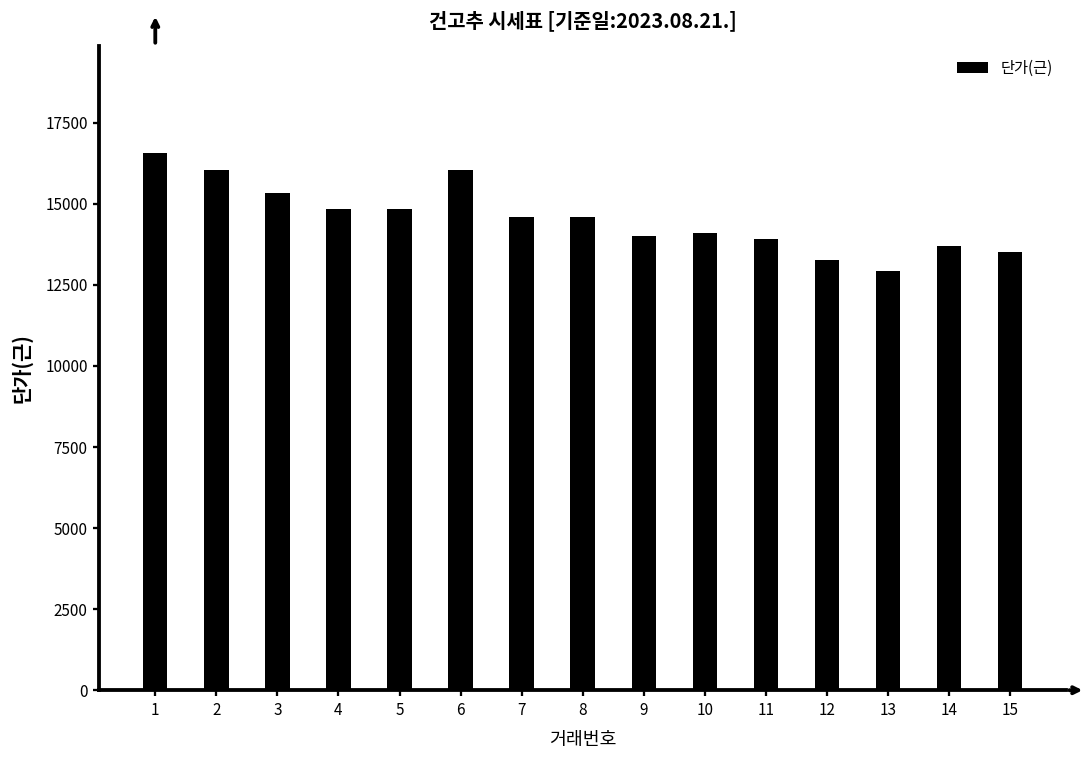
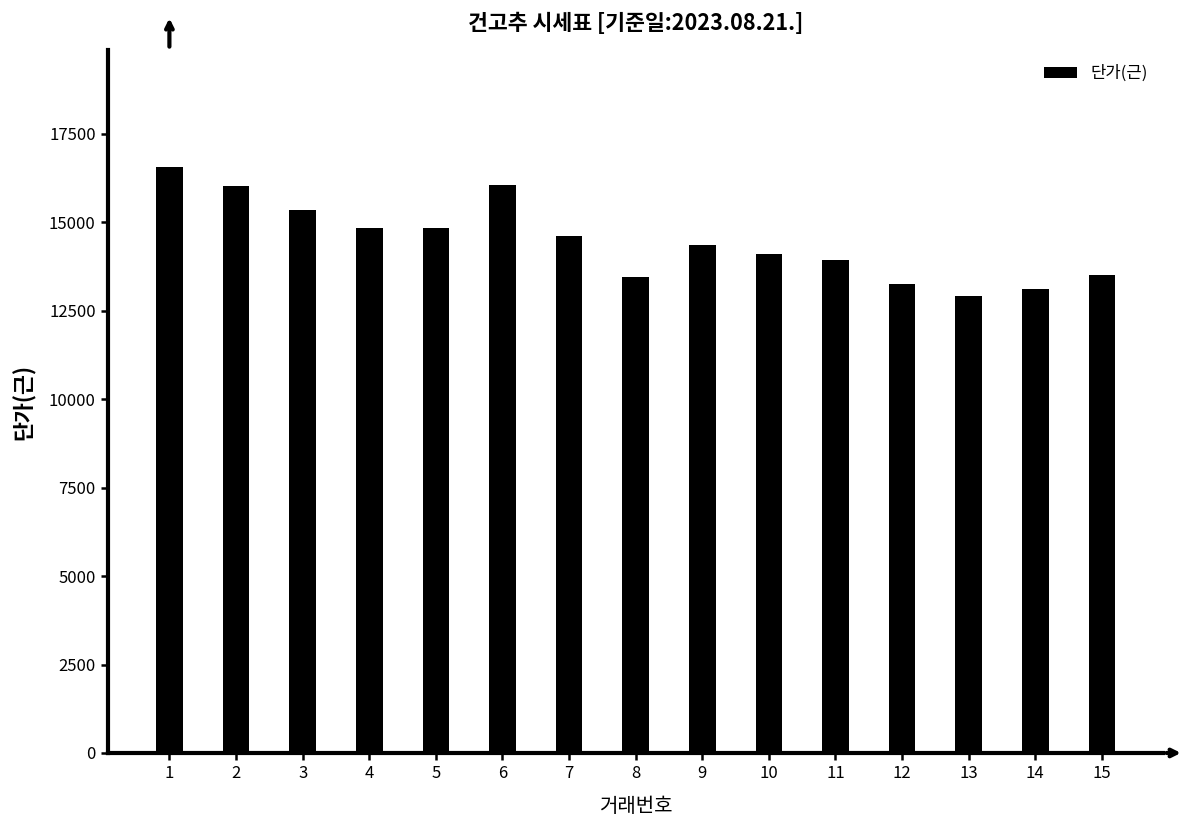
8: 14600 -> 13500
9: 14000 -> 14400
14: 13700 -> 13100
